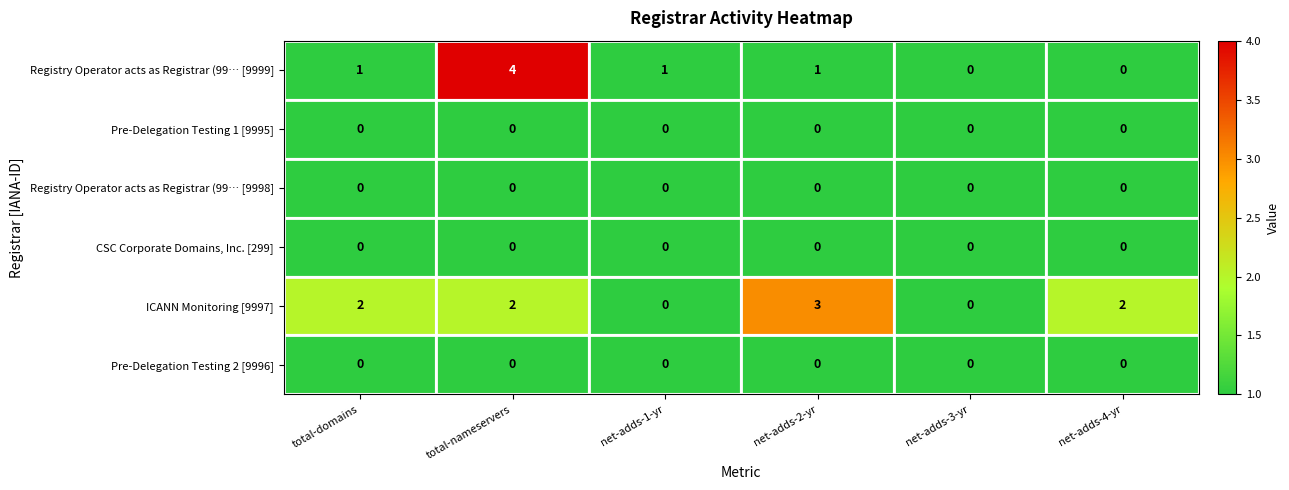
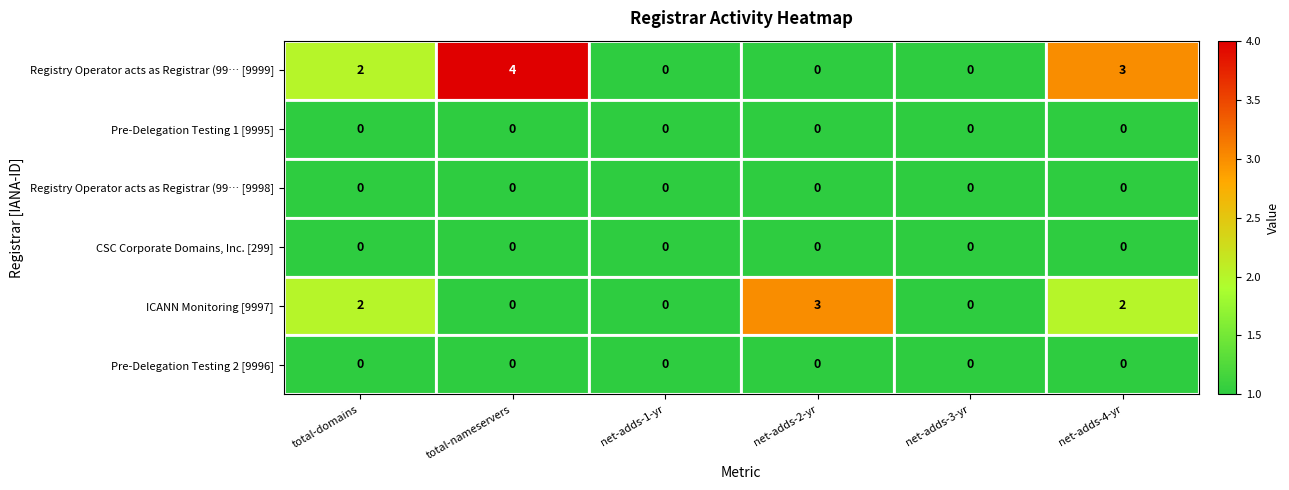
Registry Operator acts as Registrar (99… [9999], total-domains: 1 -> 2
Registry Operator acts as Registrar (99… [9999], net-adds-1-yr: 1 -> 0
Registry Operator acts as Registrar (99… [9999], net-adds-2-yr: 1 -> 0
Registry Operator acts as Registrar (99… [9999], net-adds-4-yr: 0 -> 3
ICANN Monitoring [9997], total-nameservers: 2 -> 0
